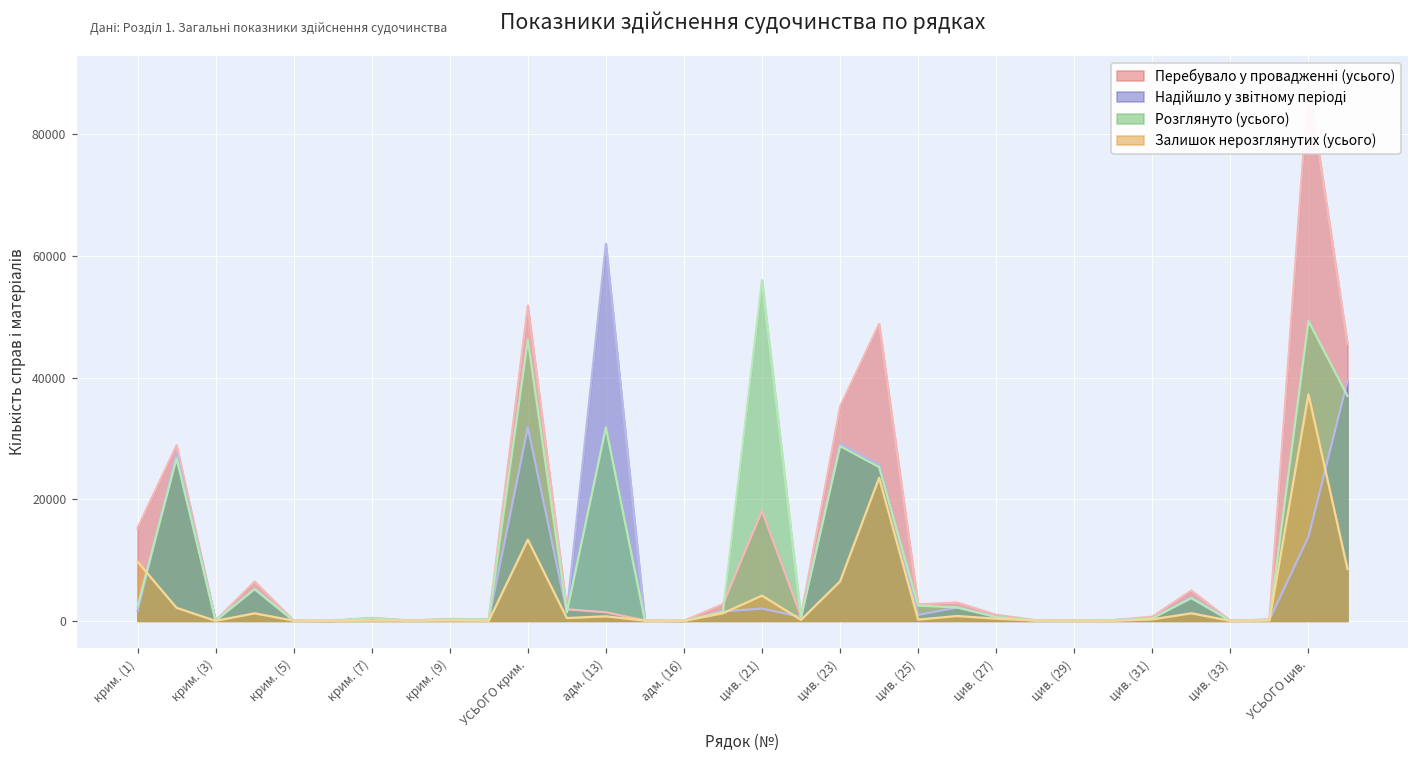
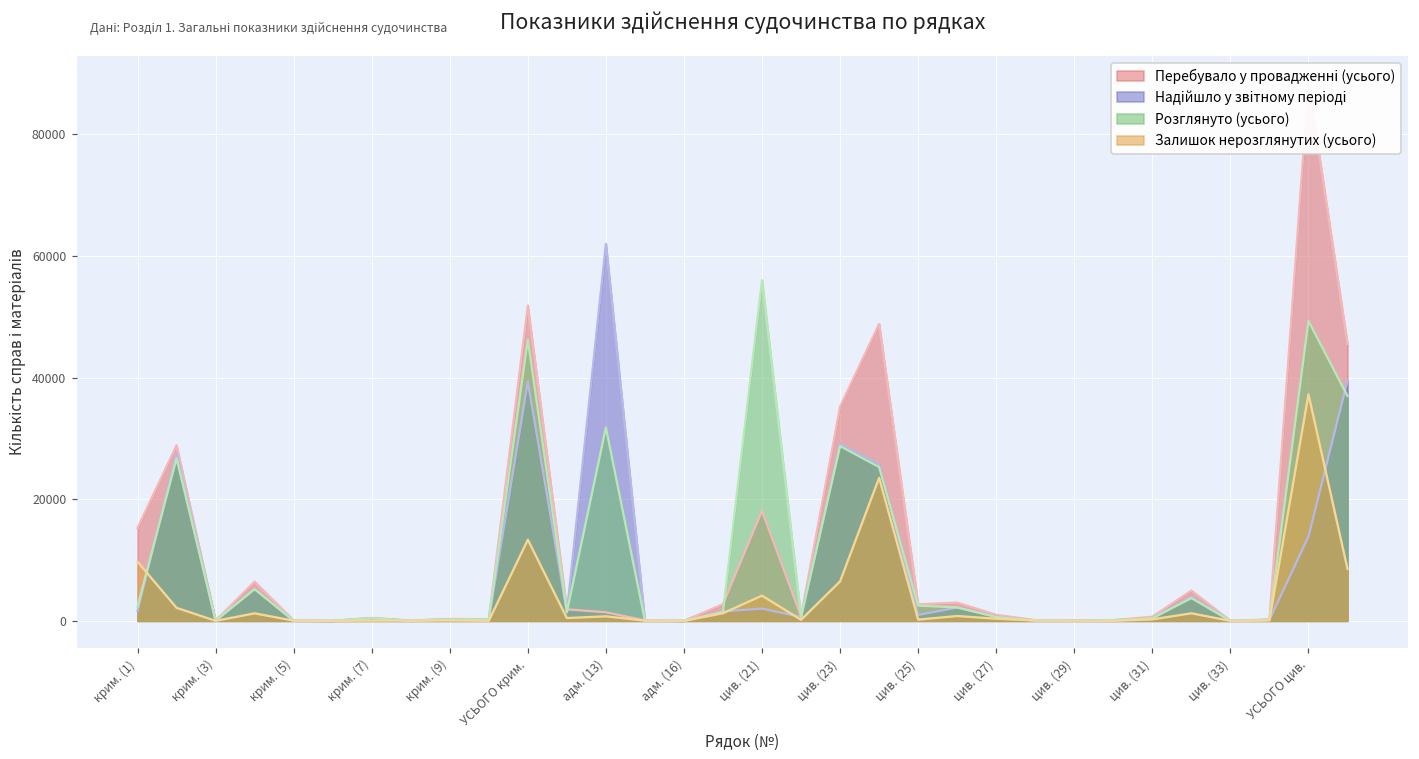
Надійшло у звітному періоді, УСЬОГО крим.: 32000 -> 39000
